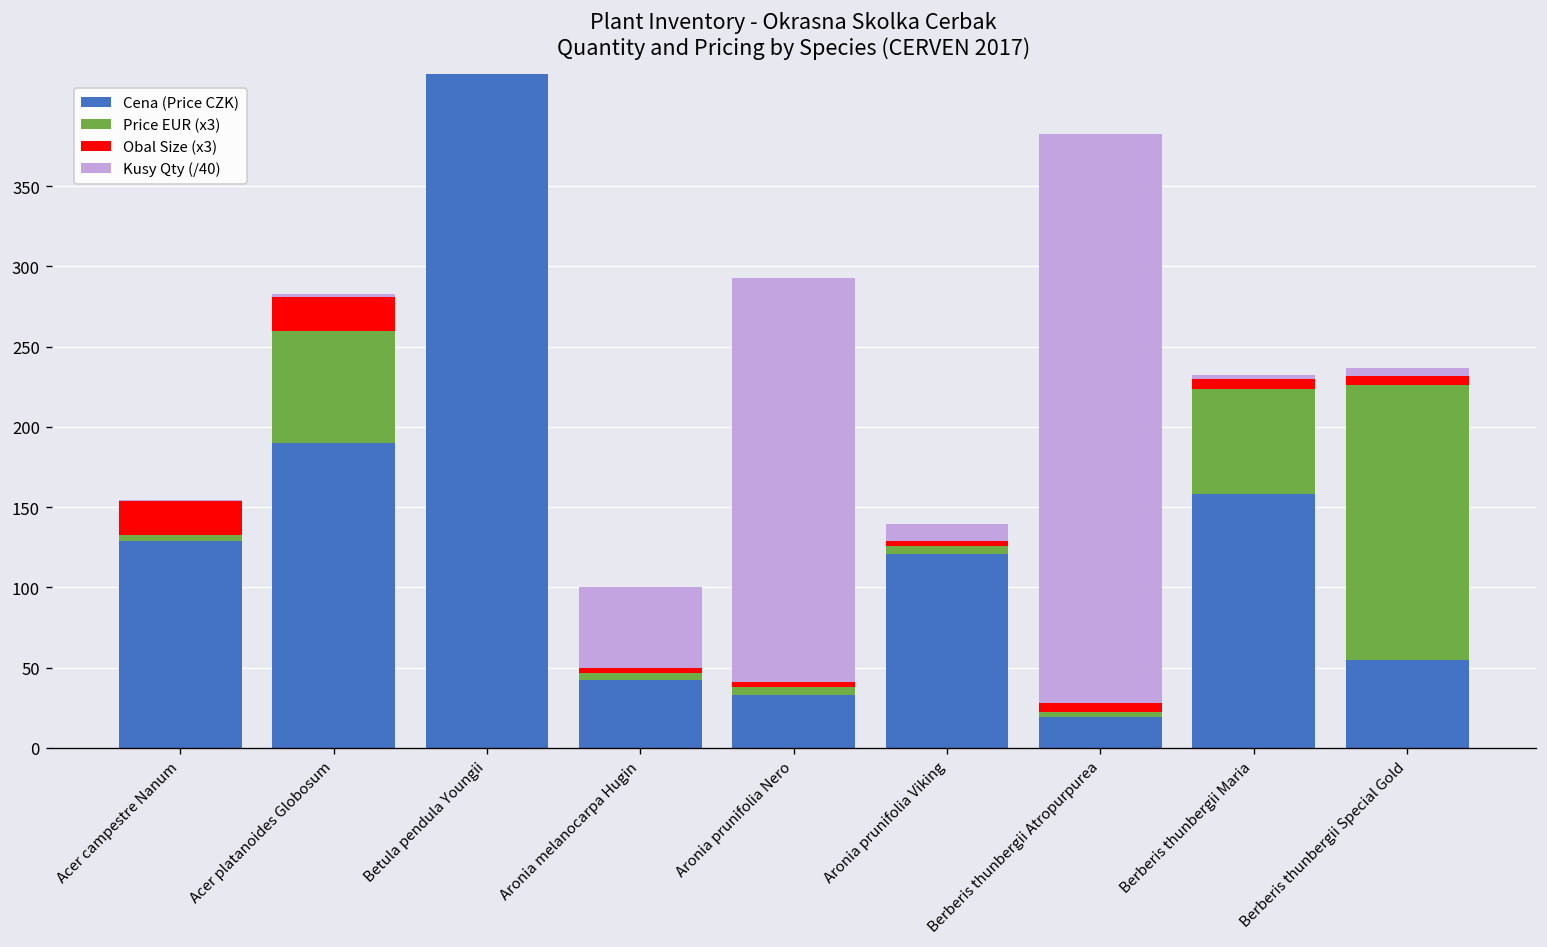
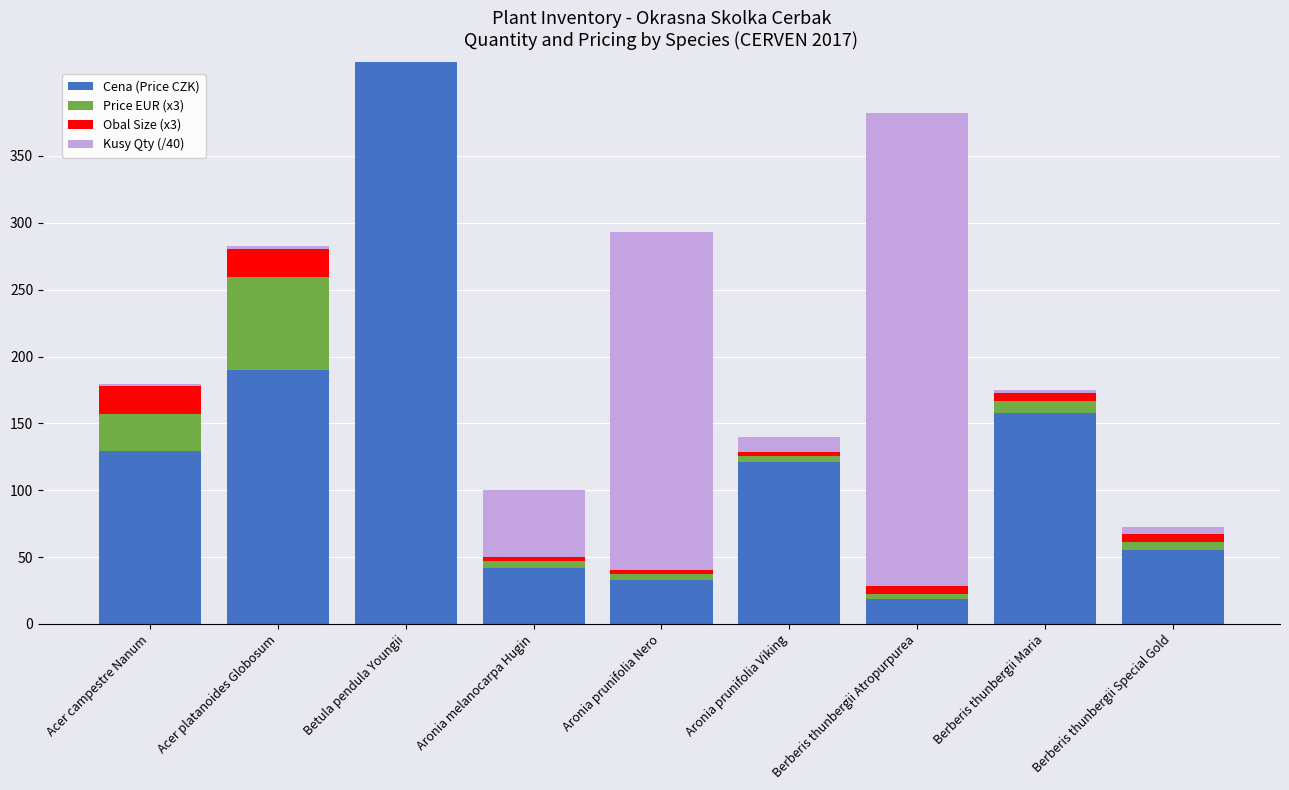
Price EUR (x3), Acer campestre Nanum: 4 -> 28
Price EUR (x3), Berberis thunbergii Maria: 66 -> 8
Price EUR (x3), Berberis thunbergii Special Gold: 171 -> 6
